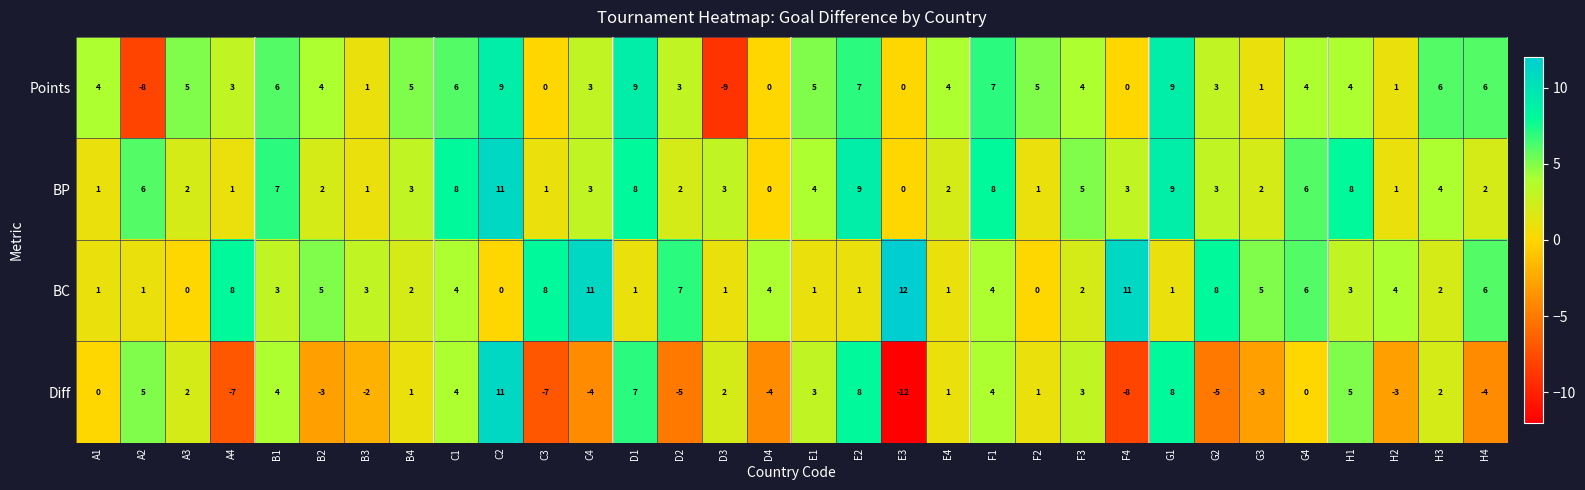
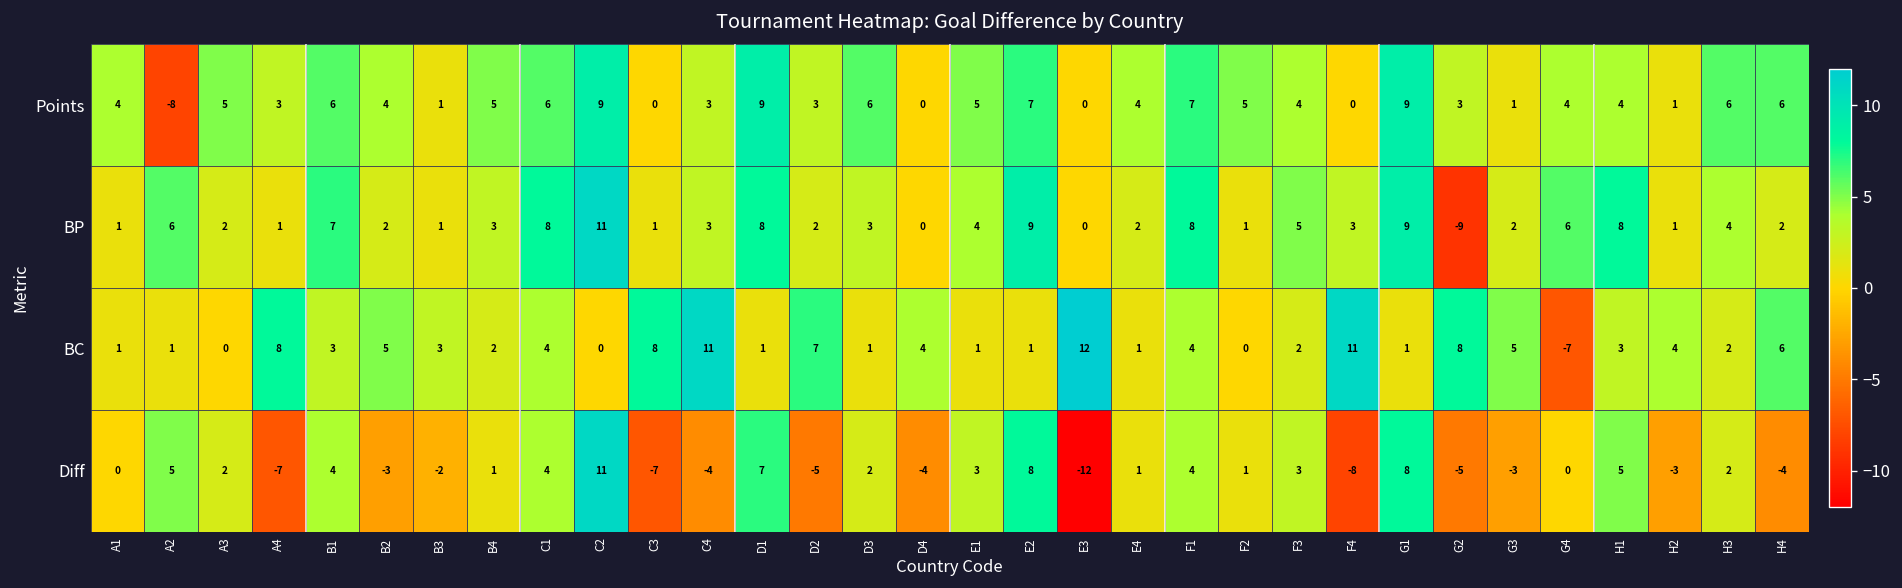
Points, D3: -9 -> 6
BP, G2: 3 -> -9
BC, G4: 6 -> -7
